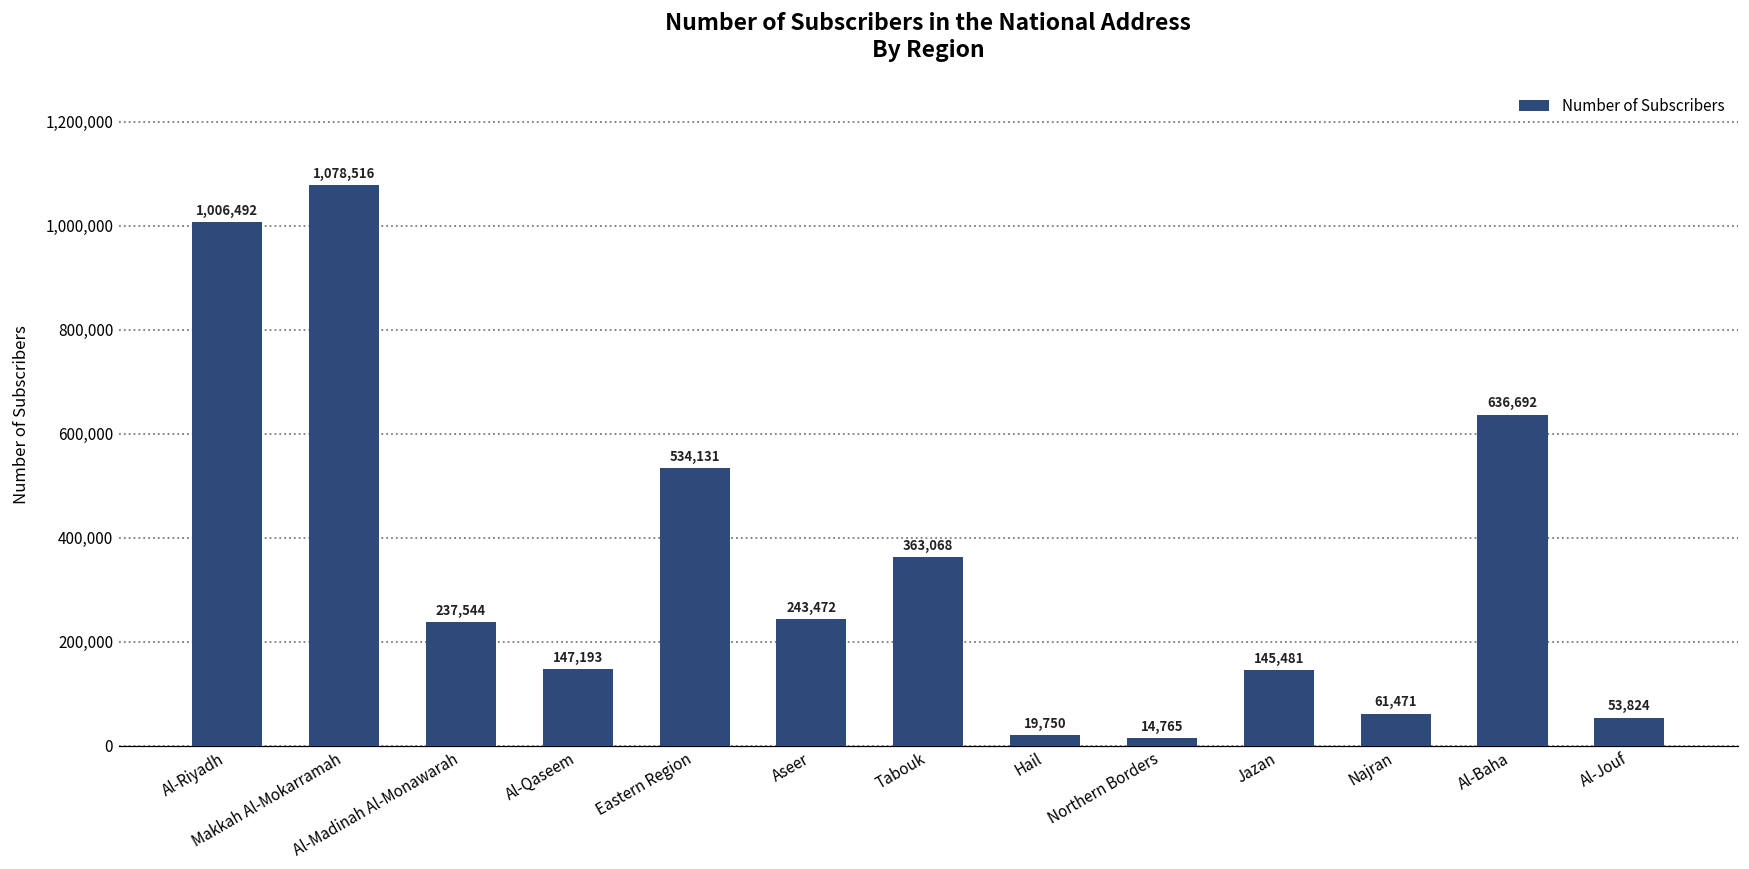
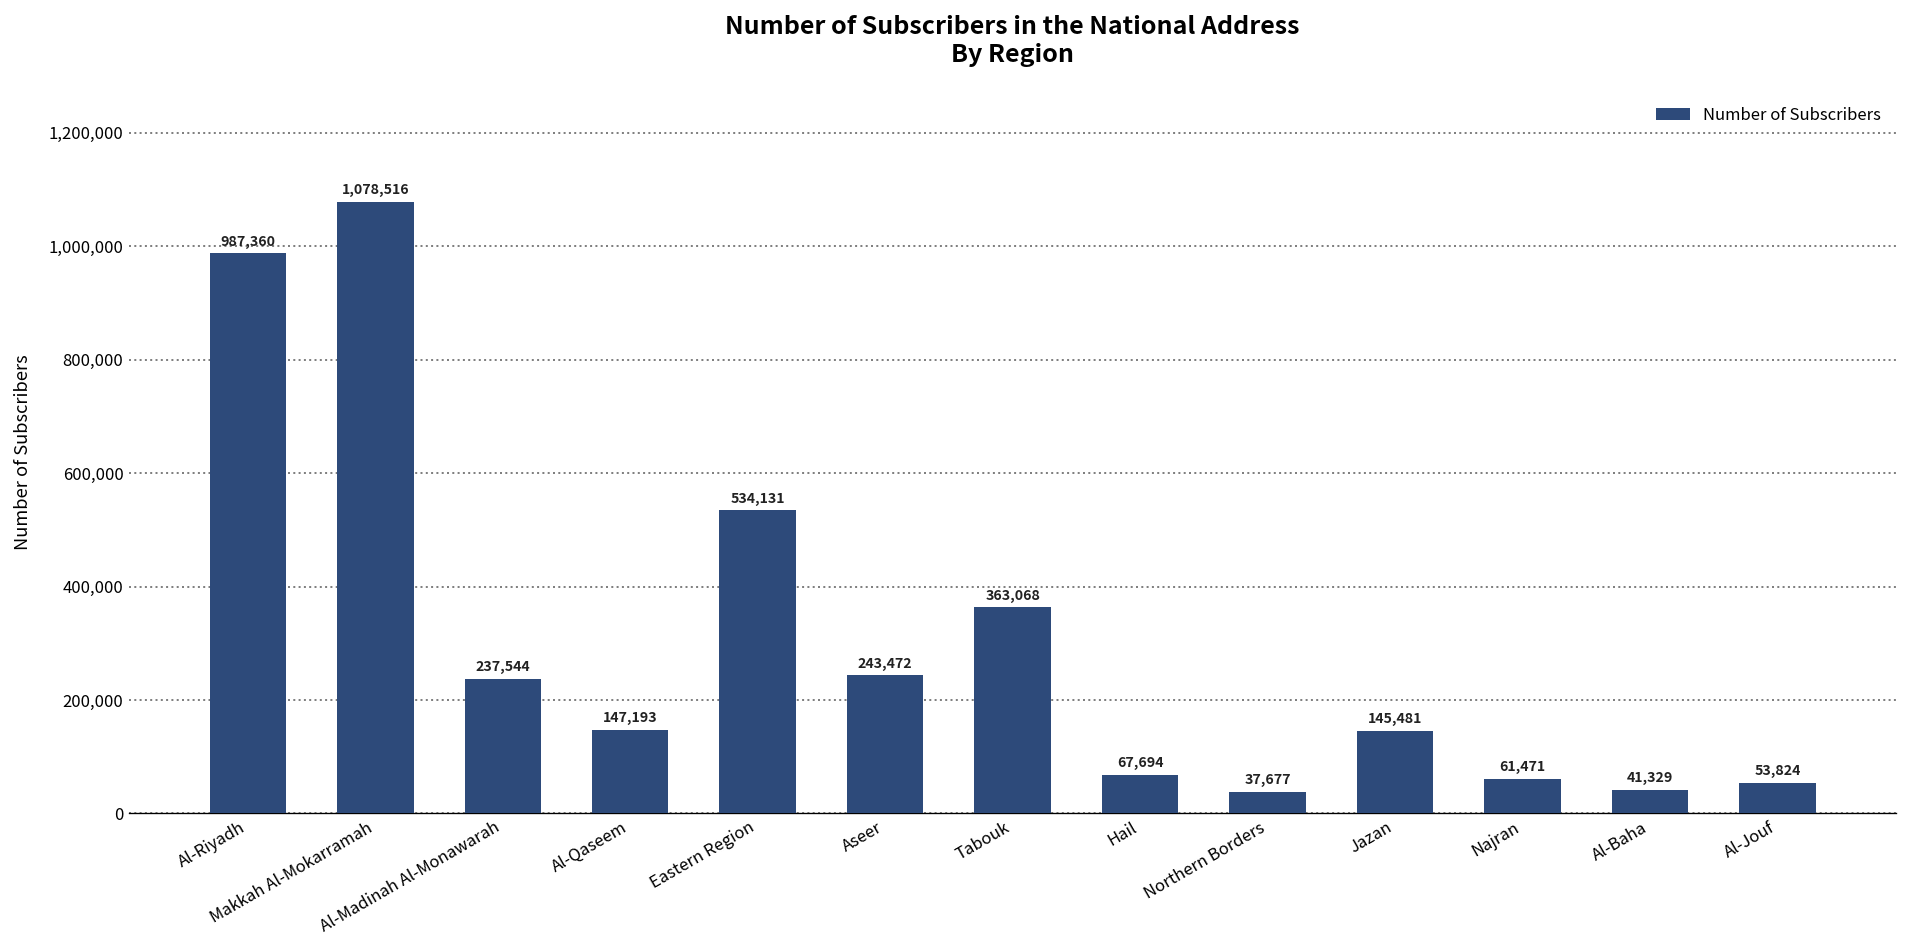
Al-Riyadh: 1,006,492 -> 987,360
Hail: 19,750 -> 67,694
Northern Borders: 14,765 -> 37,677
Al-Baha: 636,692 -> 41,329
